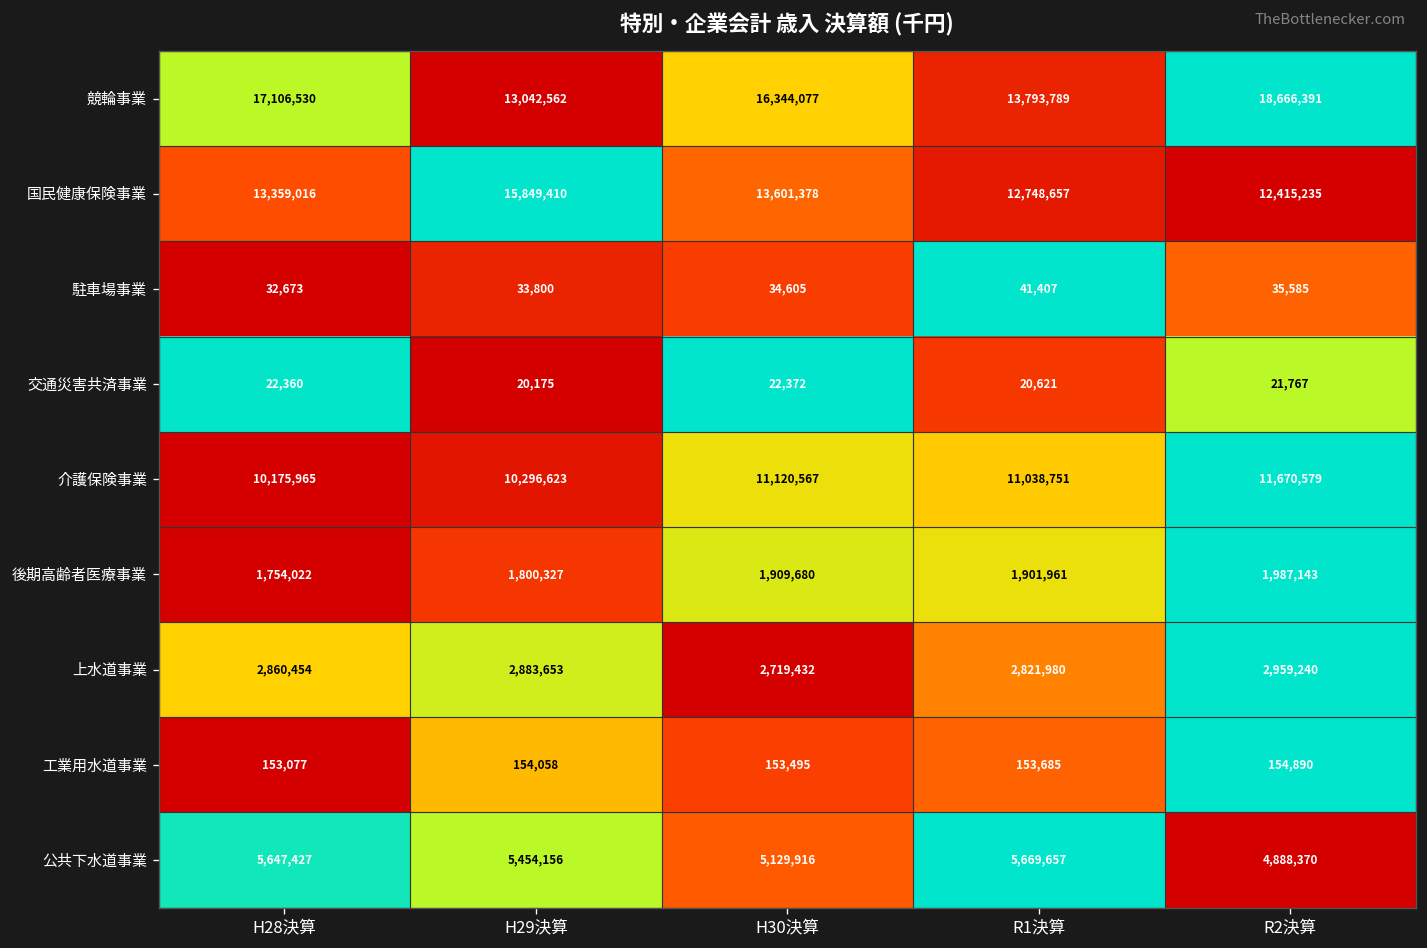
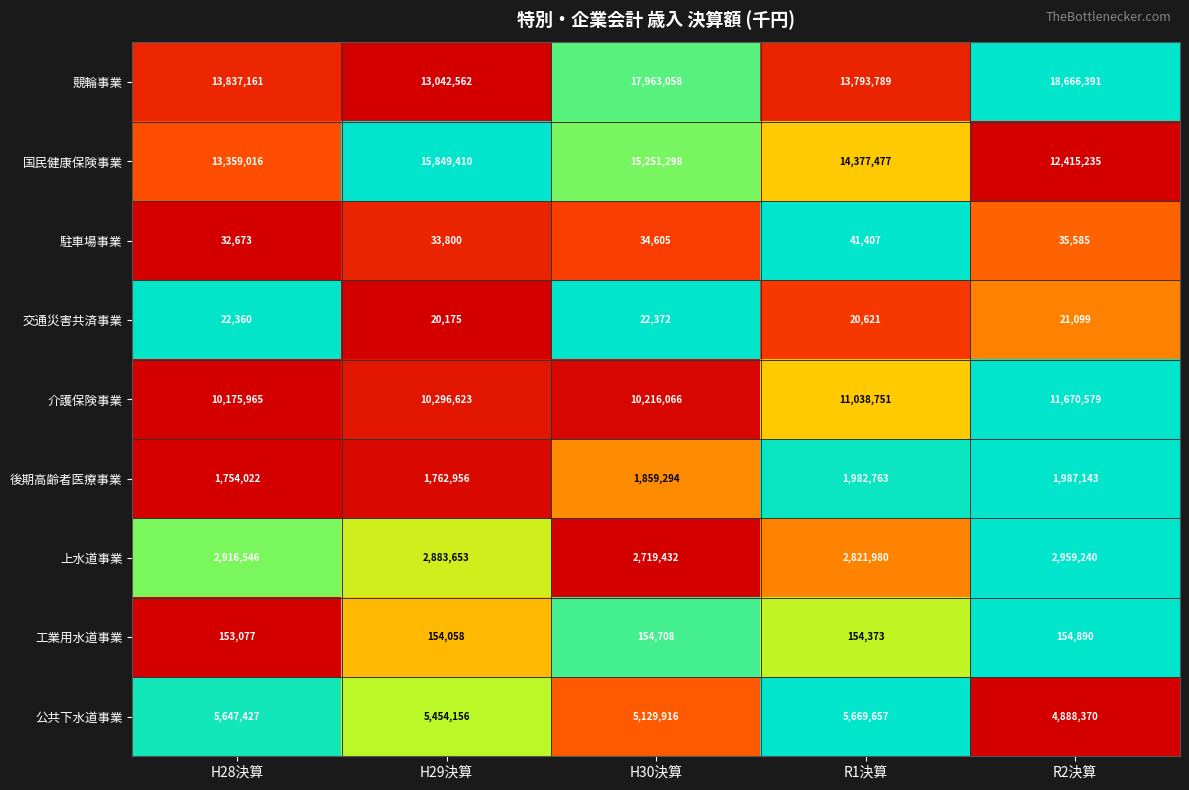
競輪事業, H28決算: 17,106,530 -> 13,837,161
競輪事業, H30決算: 16,344,077 -> 17,963,058
国民健康保険事業, H30決算: 13,601,378 -> 15,251,298
国民健康保険事業, R1決算: 12,748,657 -> 14,377,477
交通災害共済事業, R2決算: 21,767 -> 21,099
介護保険事業, H30決算: 11,120,567 -> 10,216,066
後期高齢者医療事業, H29決算: 1,800,327 -> 1,762,956
後期高齢者医療事業, H30決算: 1,909,680 -> 1,859,294
後期高齢者医療事業, R1決算: 1,901,961 -> 1,982,763
上水道事業, H28決算: 2,860,454 -> 2,916,546
工業用水道事業, H30決算: 153,495 -> 154,708
工業用水道事業, R1決算: 153,685 -> 154,373
